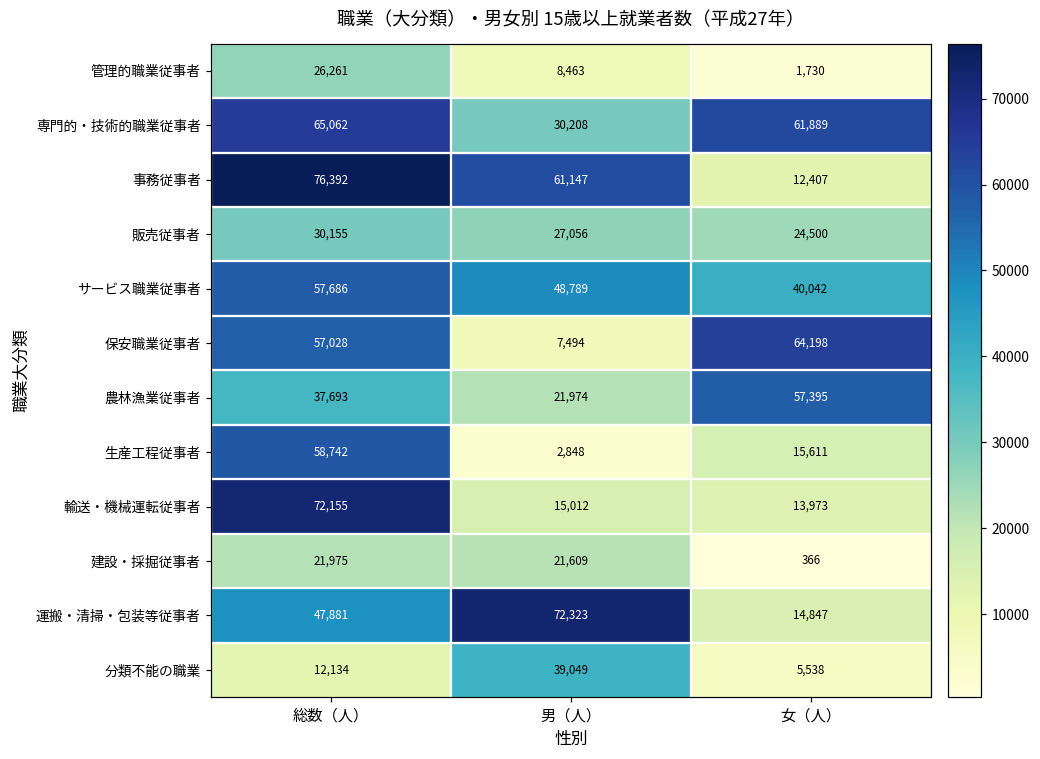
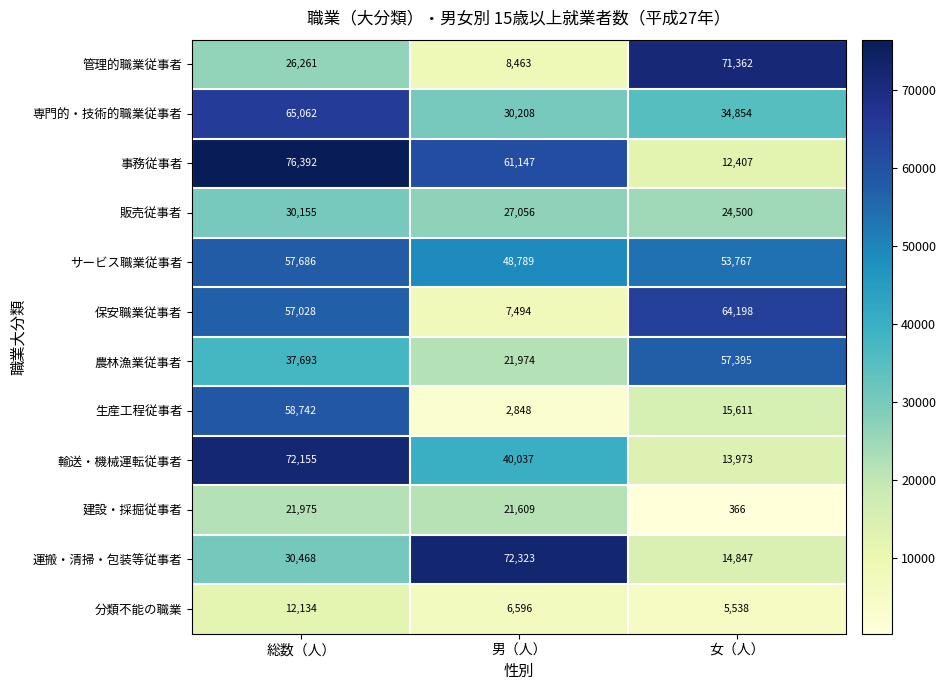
管理的職業従事者, 女（人）: 1,730 -> 71,362
専門的・技術的職業従事者, 女（人）: 61,889 -> 34,854
サービス職業従事者, 女（人）: 40,042 -> 53,767
輸送・機械運転従事者, 男（人）: 15,012 -> 40,037
運搬・清掃・包装等従事者, 総数（人）: 47,881 -> 30,468
分類不能の職業, 男（人）: 39,049 -> 6,596
